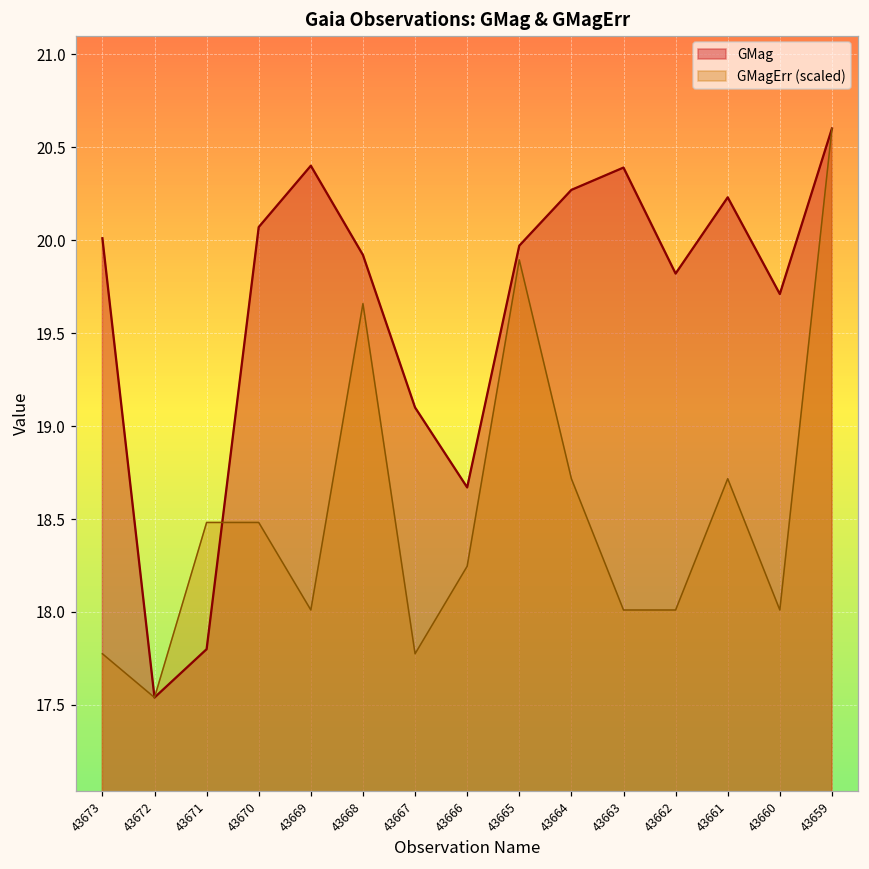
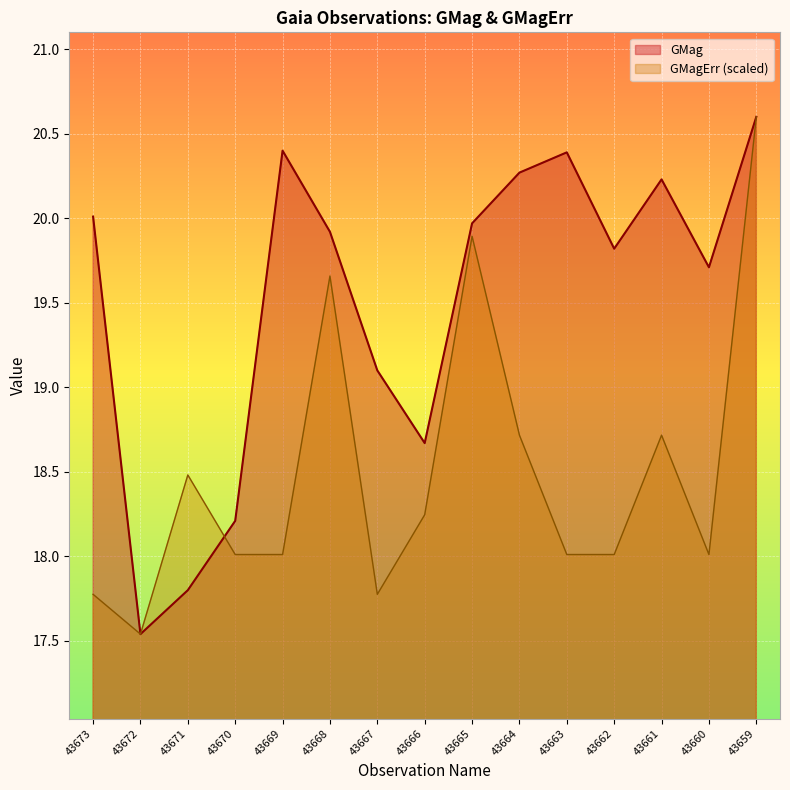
GMag, 43670: 20.07 -> 18.21
GMagErr (scaled), 43670: 18.48 -> 18.01
